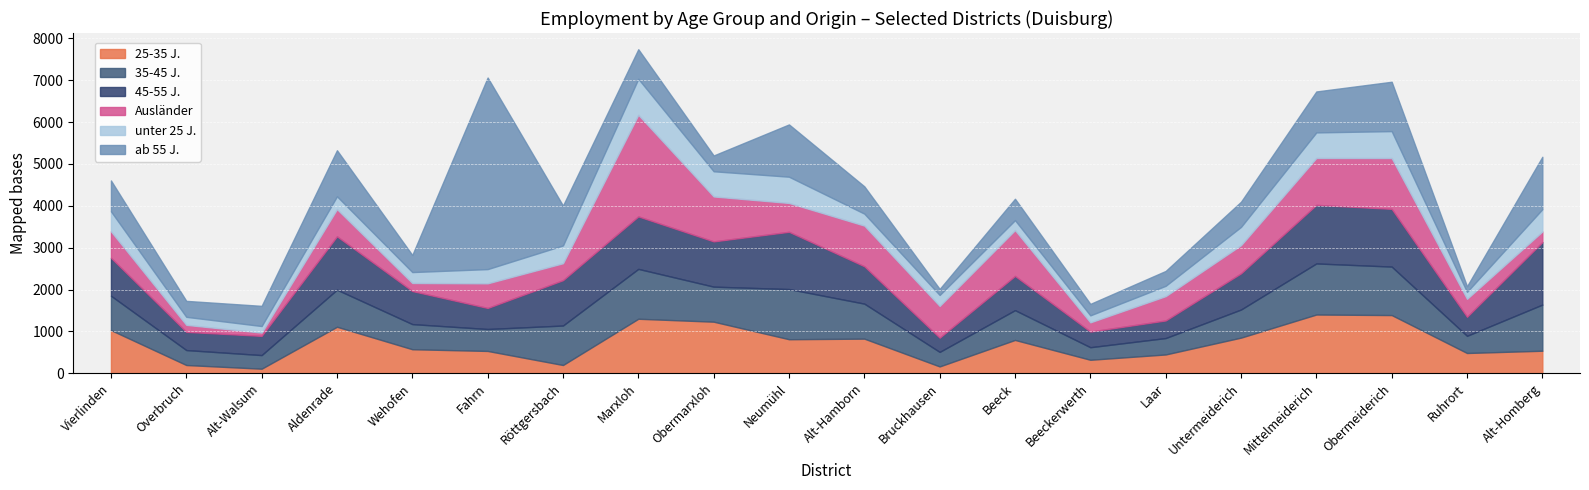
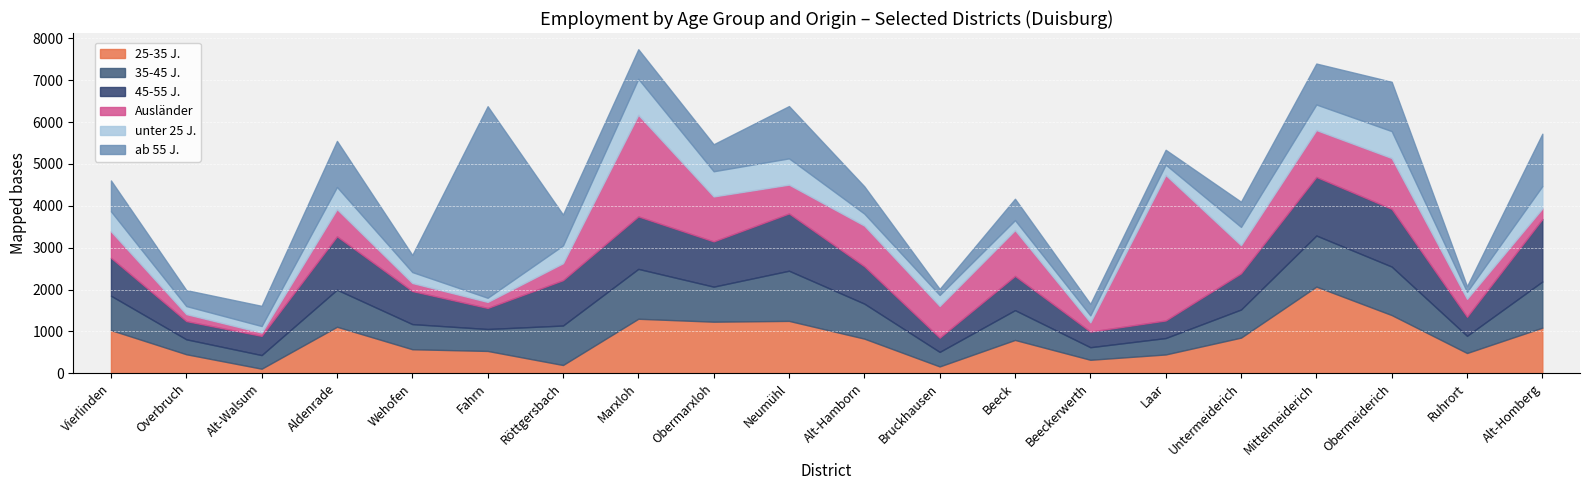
25-35 J., Overbruch: 200 -> 500
unter 25 J., Aldenrade: 300 -> 500
Ausländer, Fahrn: 600 -> 100
unter 25 J., Fahrn: 300 -> 100
ab 55 J., Röttgersbach: 1000 -> 700
ab 55 J., Obermarxloh: 400 -> 600
25-35 J., Neumühl: 800 -> 1300
Ausländer, Laar: 600 -> 3500
25-35 J., Mittelmeiderich: 1400 -> 2100
25-35 J., Alt-Homberg: 500 -> 1100
